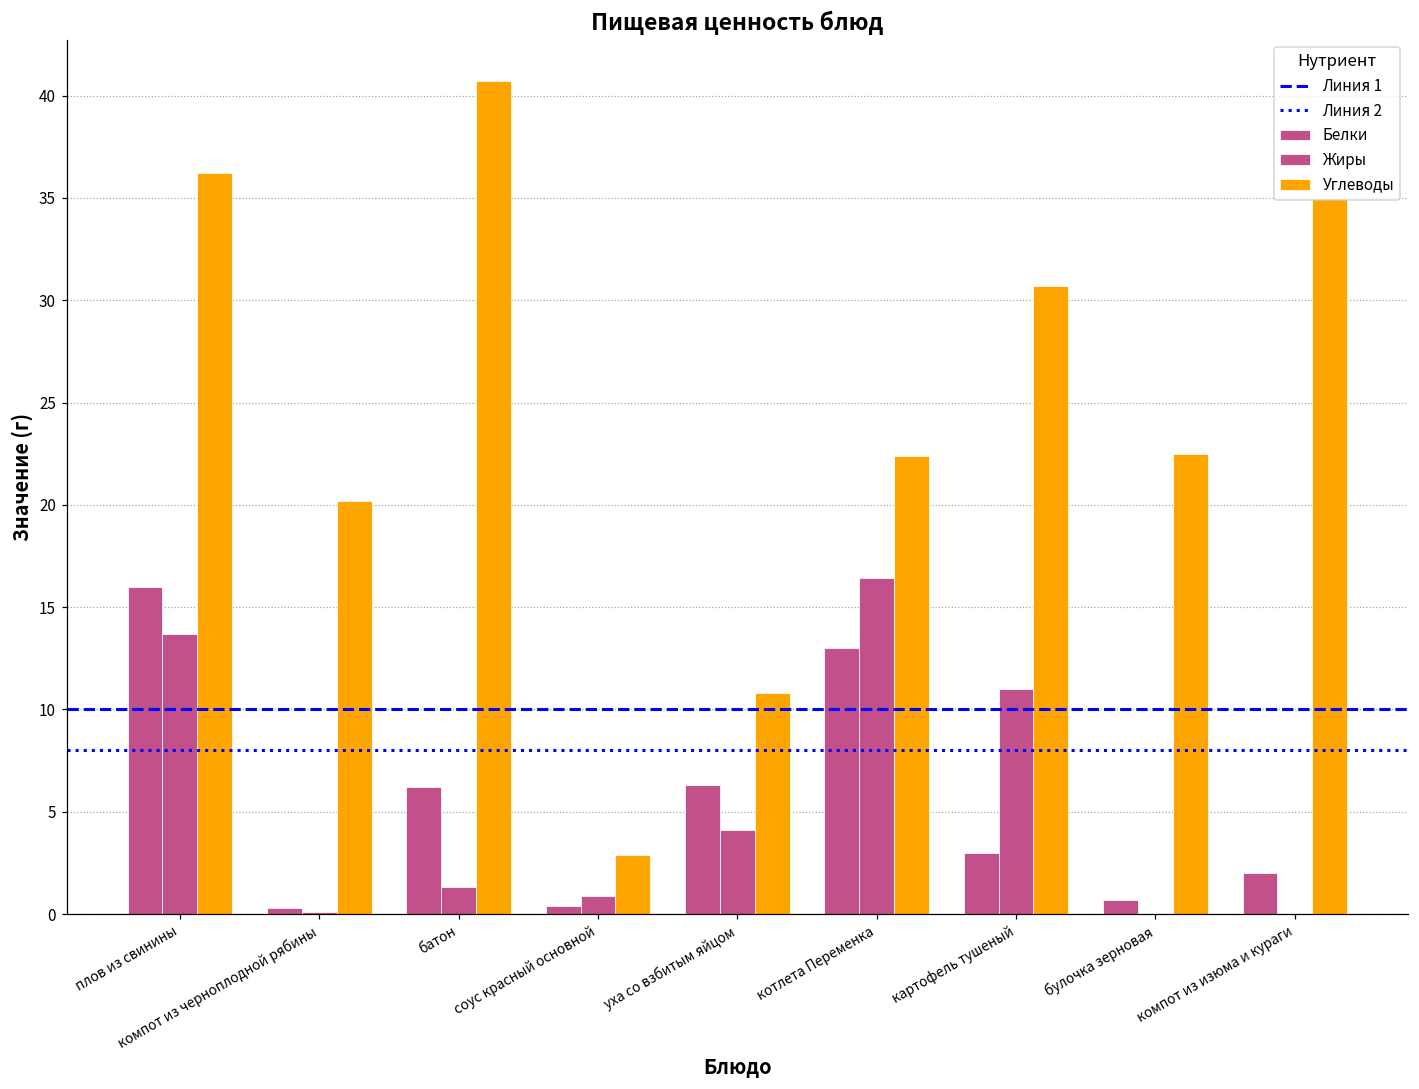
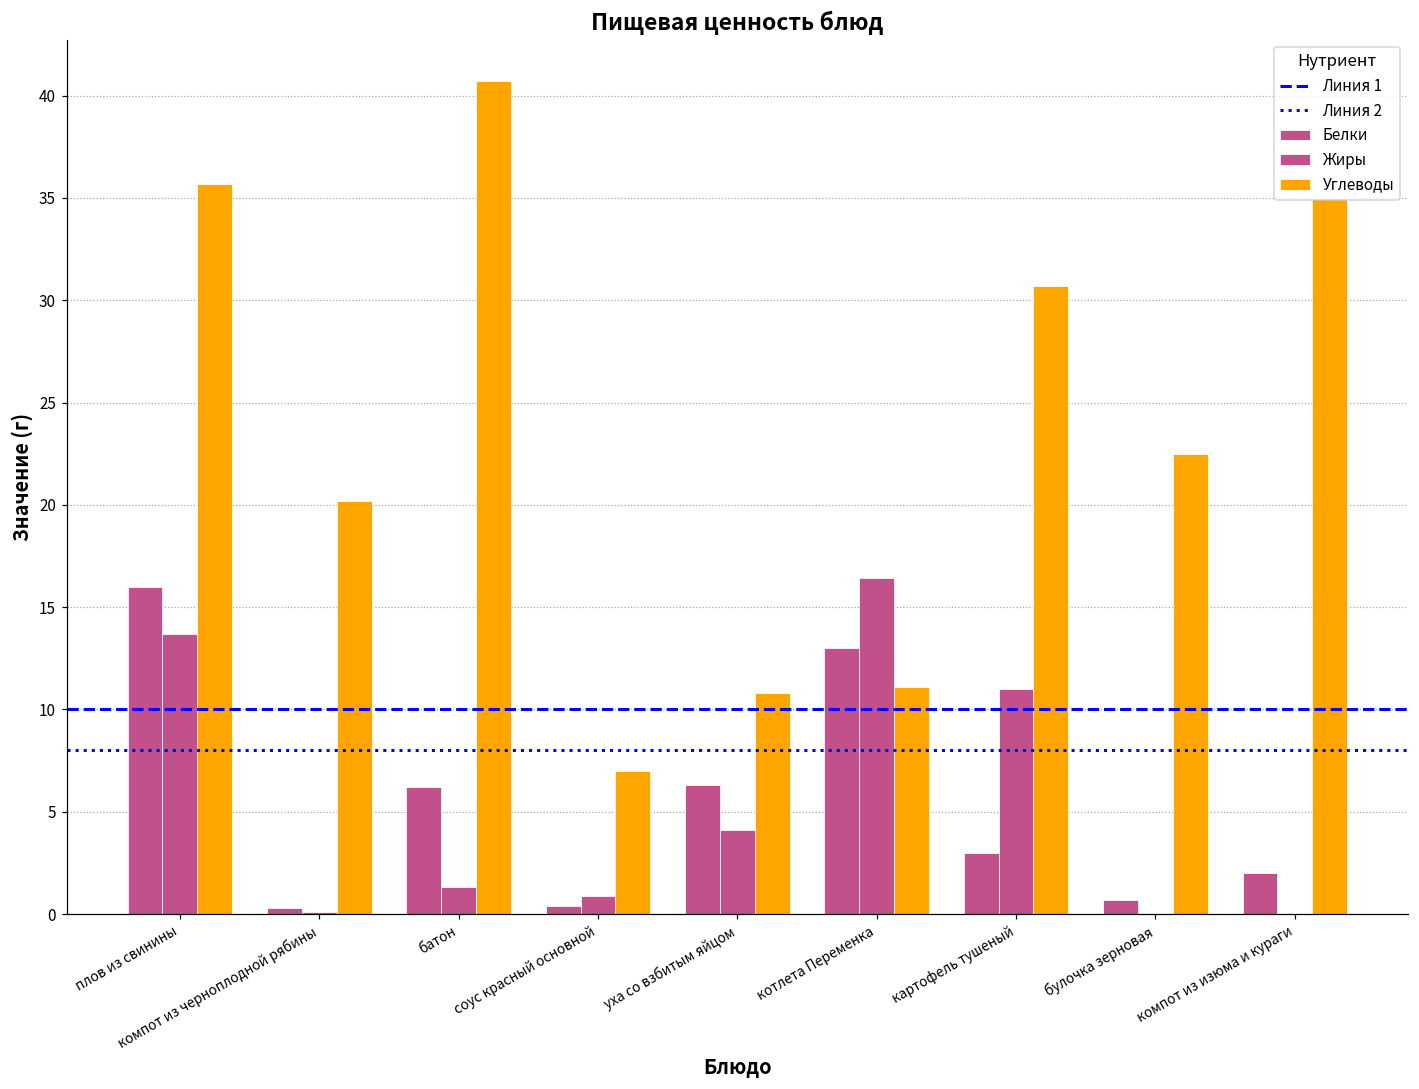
Углеводы, плов из свинины: 36.2 -> 35.7
Углеводы, соус красный основной: 2.9 -> 7.0
Углеводы, котлета Переменка: 22.4 -> 11.1
